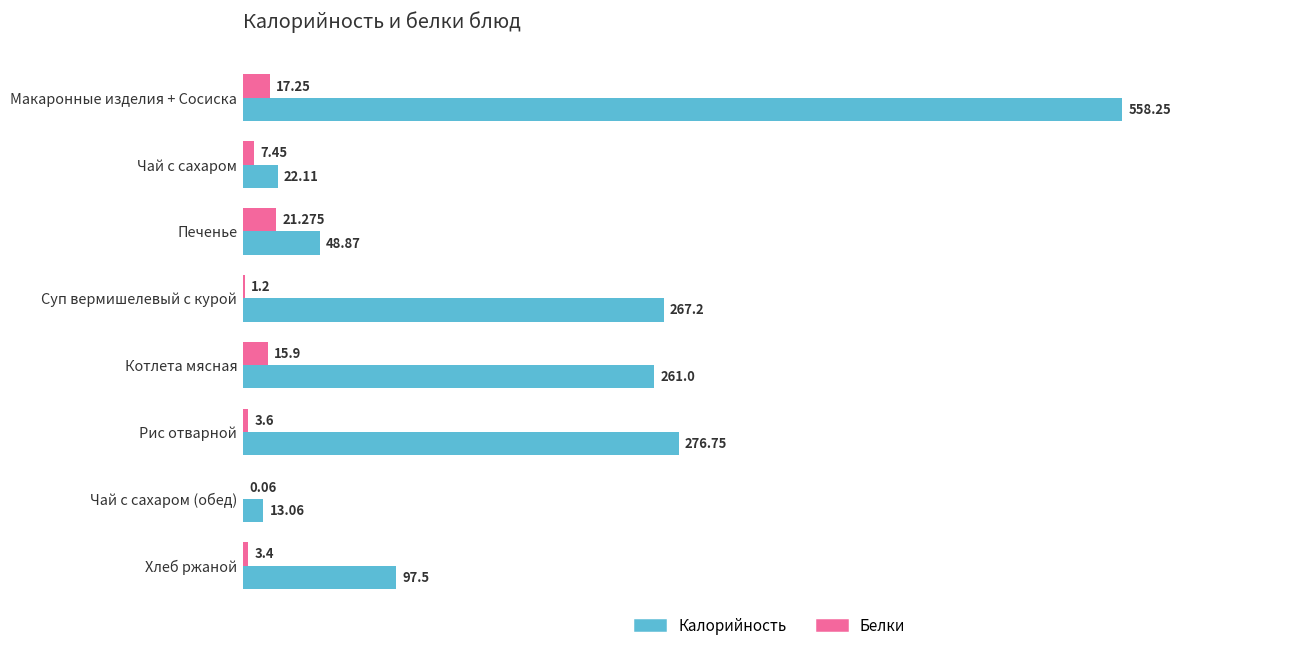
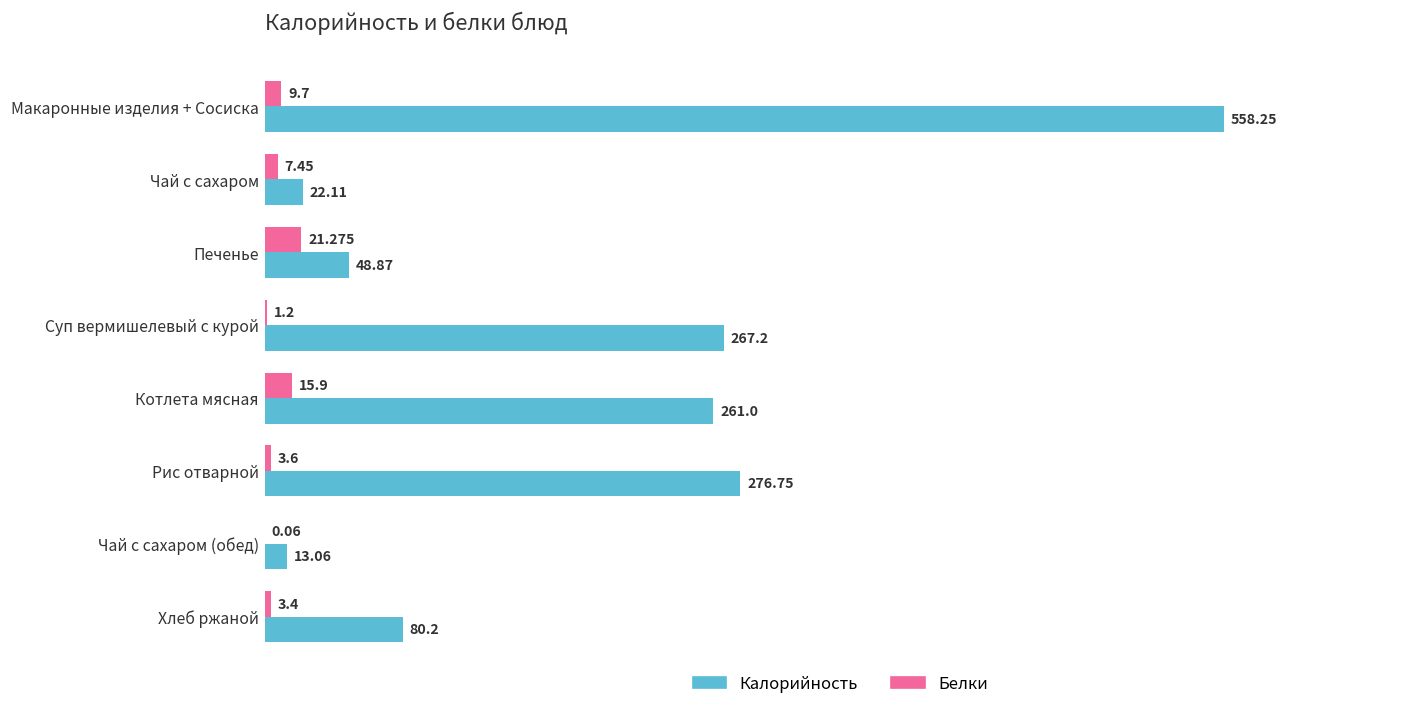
Белки, Макаронные изделия + Сосиска: 17.25 -> 9.7
Калорийность, Хлеб ржаной: 97.5 -> 80.2
